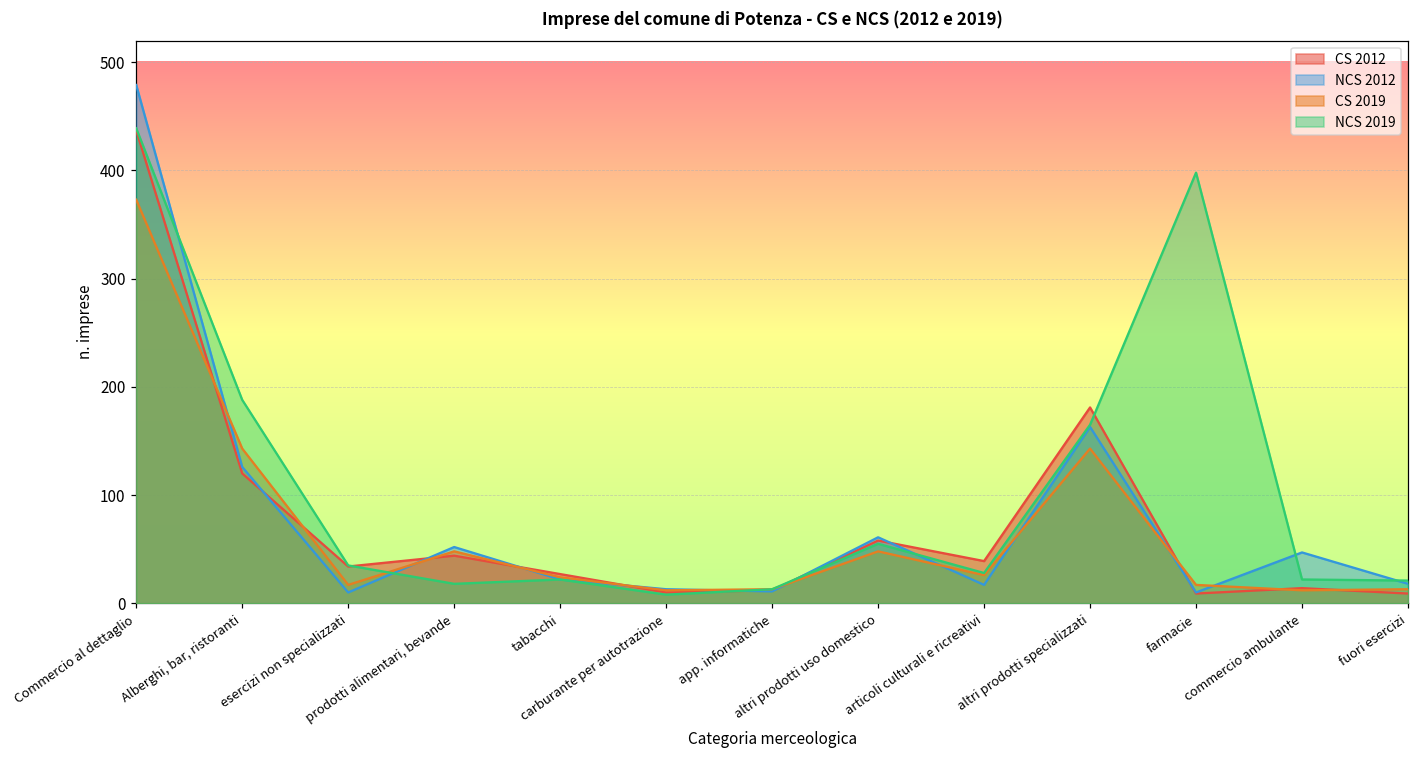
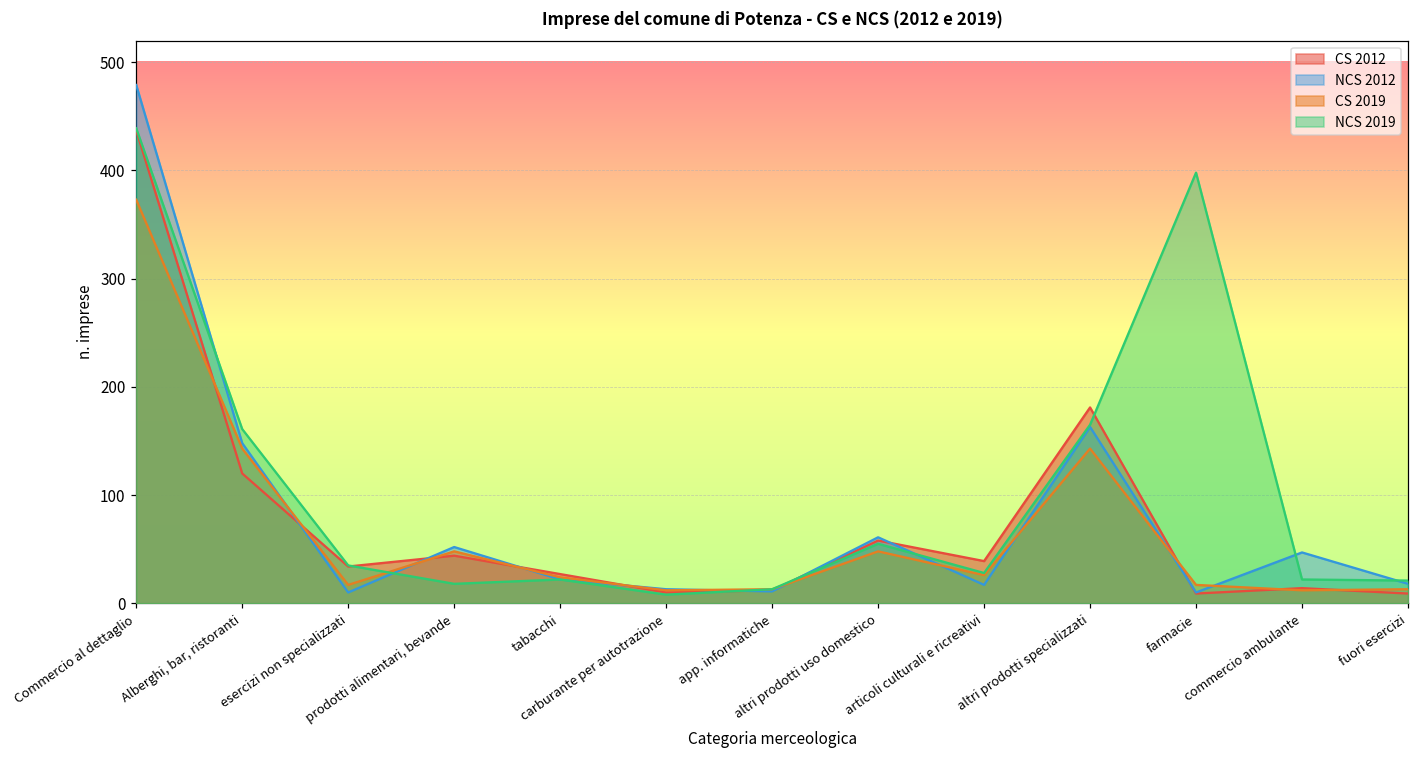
NCS 2012, Alberghi, bar, ristoranti: 130 -> 150
NCS 2019, Alberghi, bar, ristoranti: 190 -> 160
